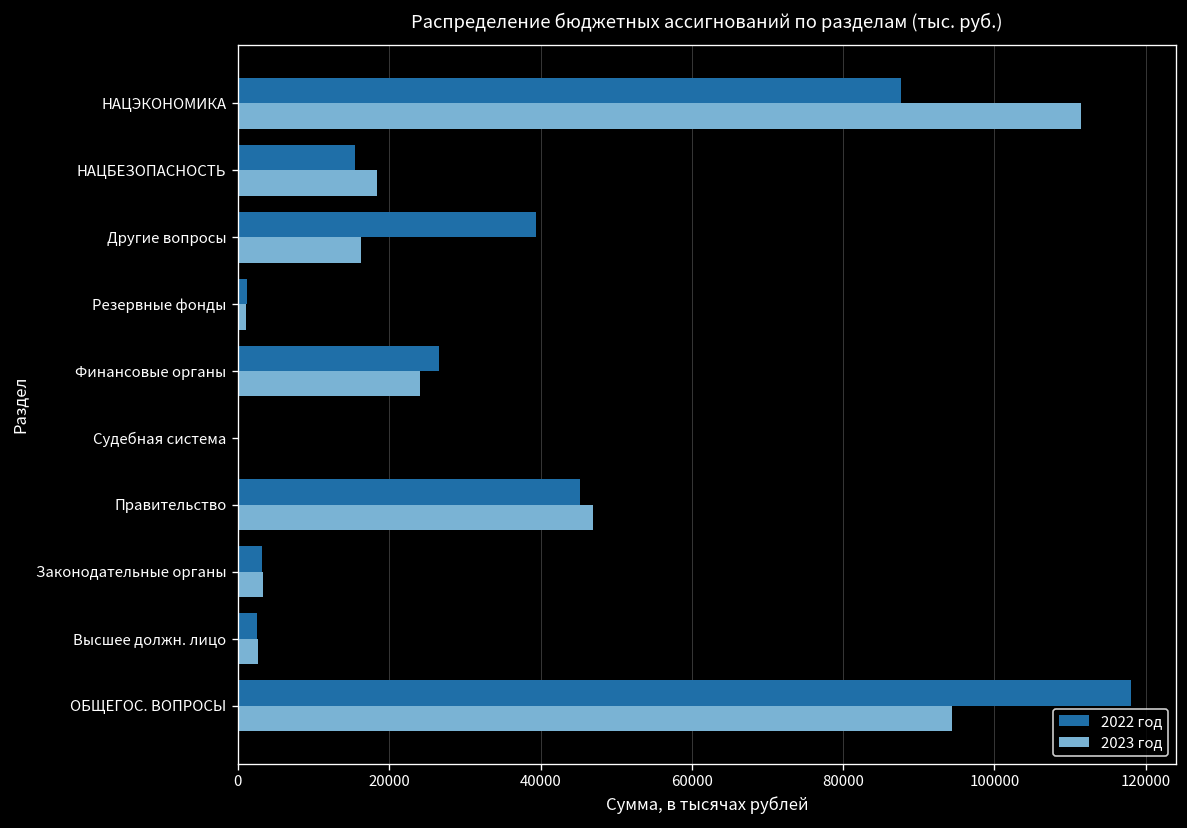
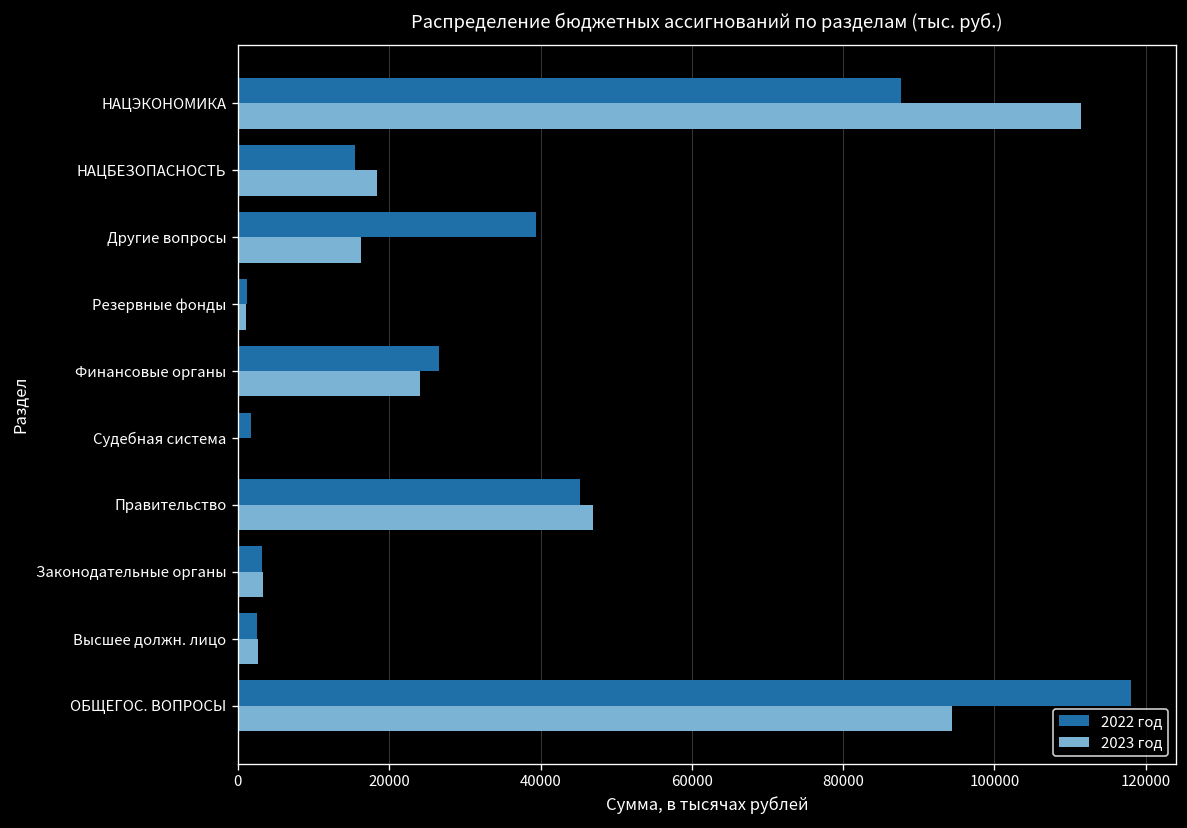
2022 год, Судебная система: 0 -> 2000
